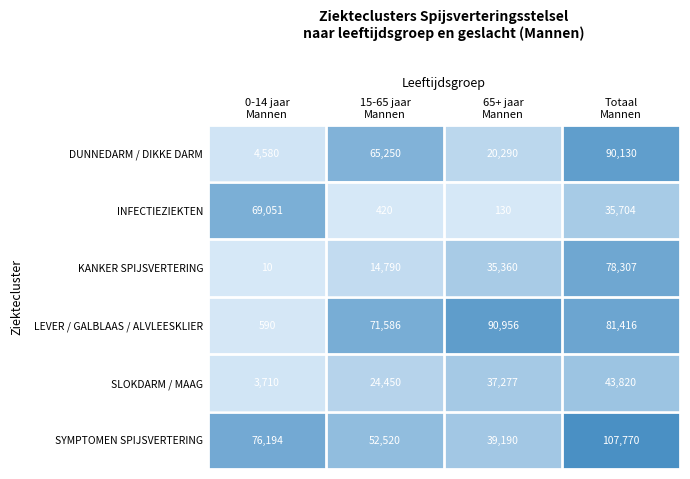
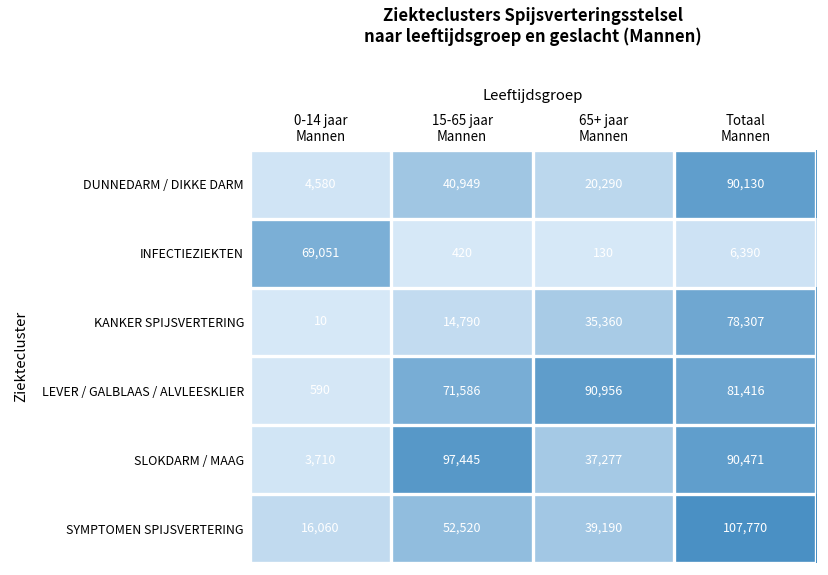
DUNNEDARM / DIKKE DARM, 15-65 jaar Mannen: 65,250 -> 40,949
INFECTIEZIEKTEN, Totaal Mannen: 35,704 -> 6,390
SLOKDARM / MAAG, 15-65 jaar Mannen: 24,450 -> 97,445
SLOKDARM / MAAG, Totaal Mannen: 43,820 -> 90,471
SYMPTOMEN SPIJSVERTERING, 0-14 jaar Mannen: 76,194 -> 16,060
